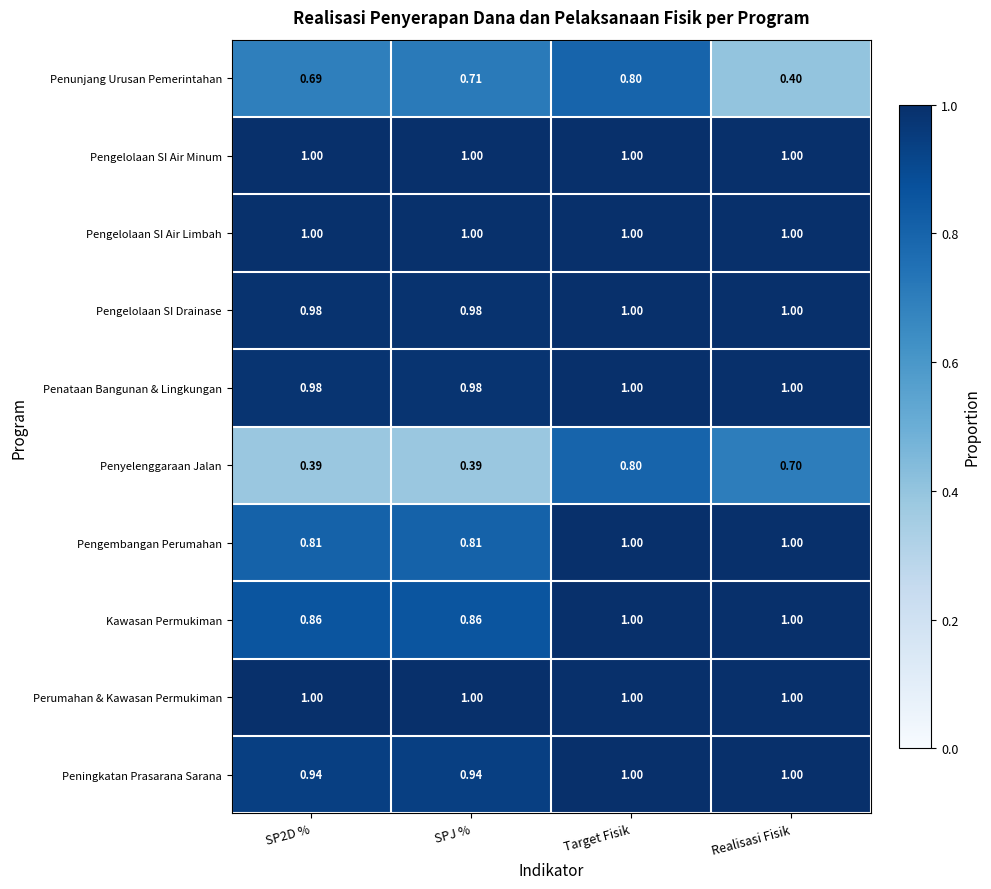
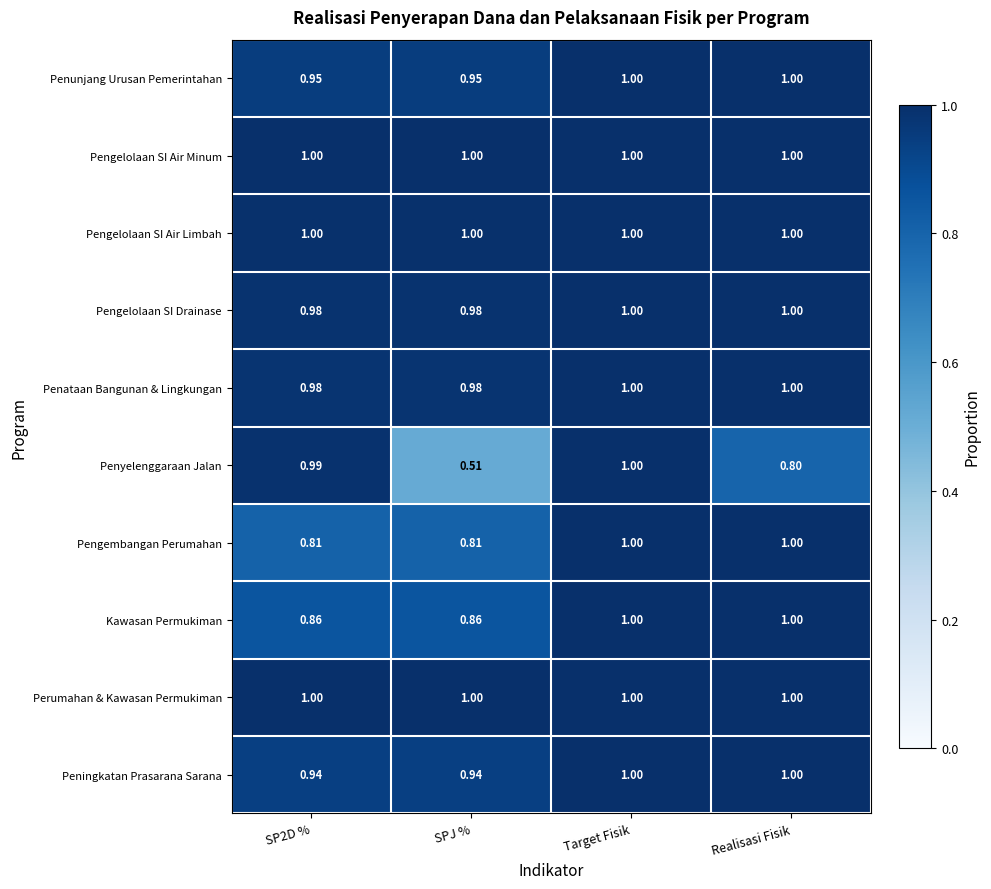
Penunjang Urusan Pemerintahan, SP2D %: 0.69 -> 0.95
Penunjang Urusan Pemerintahan, SPJ %: 0.71 -> 0.95
Penunjang Urusan Pemerintahan, Target Fisik: 0.80 -> 1.00
Penunjang Urusan Pemerintahan, Realisasi Fisik: 0.40 -> 1.00
Penyelenggaraan Jalan, SP2D %: 0.39 -> 0.99
Penyelenggaraan Jalan, SPJ %: 0.39 -> 0.51
Penyelenggaraan Jalan, Target Fisik: 0.80 -> 1.00
Penyelenggaraan Jalan, Realisasi Fisik: 0.70 -> 0.80
